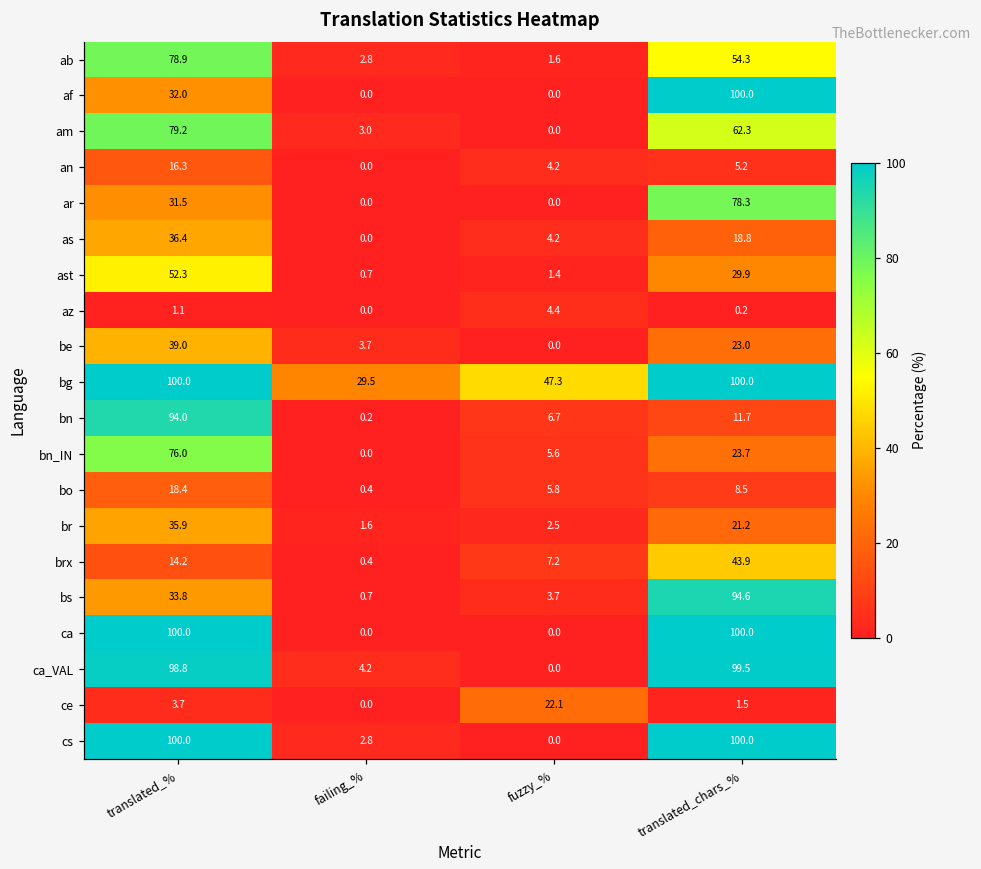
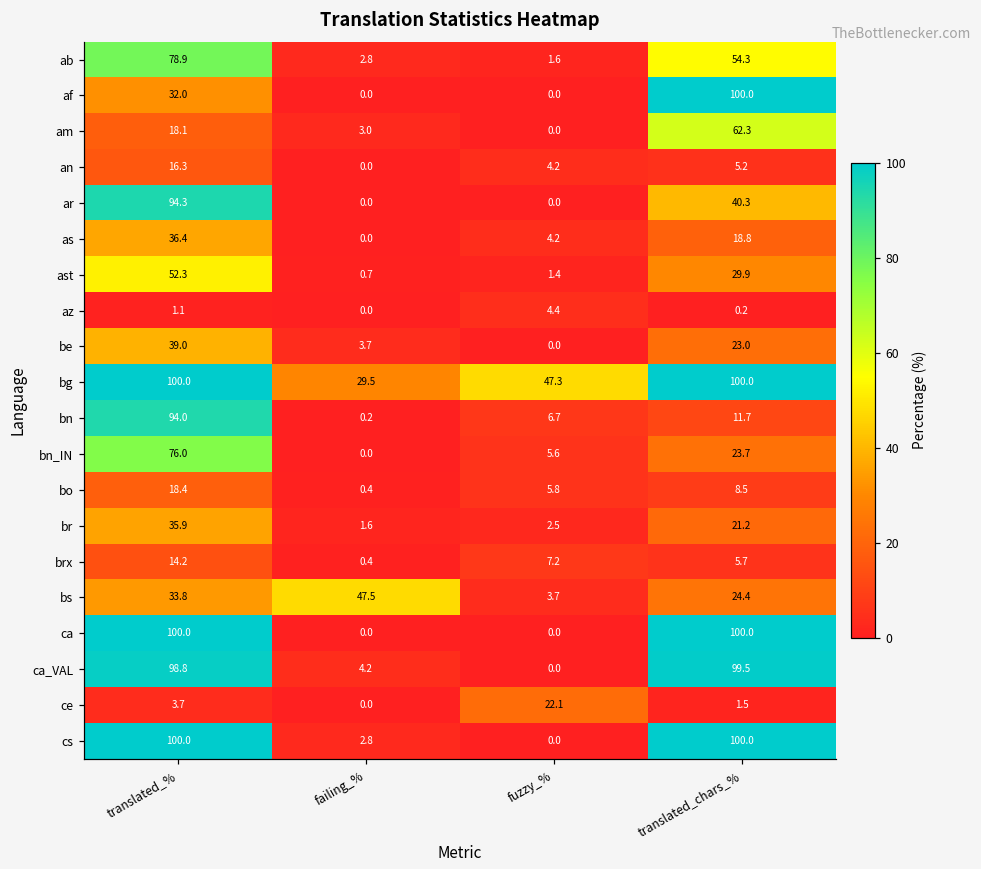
am, translated_%: 79.2 -> 18.1
ar, translated_%: 31.5 -> 94.3
ar, translated_chars_%: 78.3 -> 40.3
brx, translated_chars_%: 43.9 -> 5.7
bs, failing_%: 0.7 -> 47.5
bs, translated_chars_%: 94.6 -> 24.4
